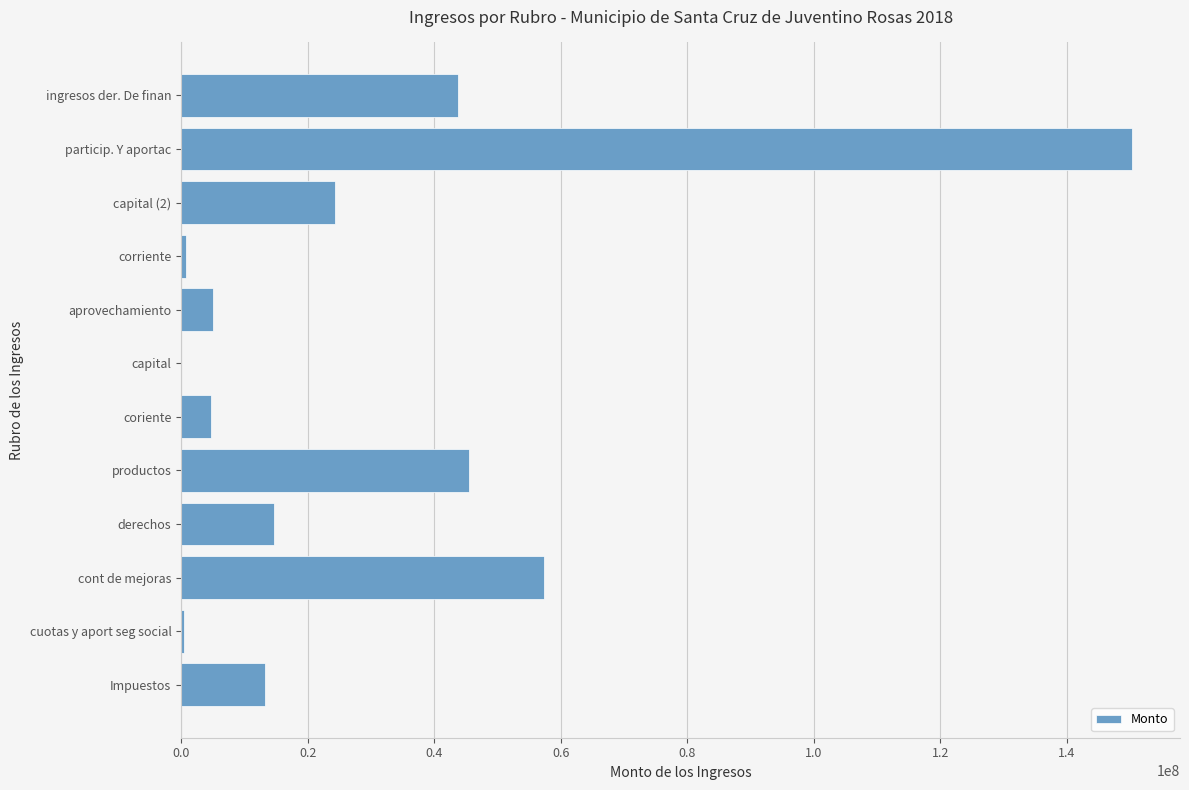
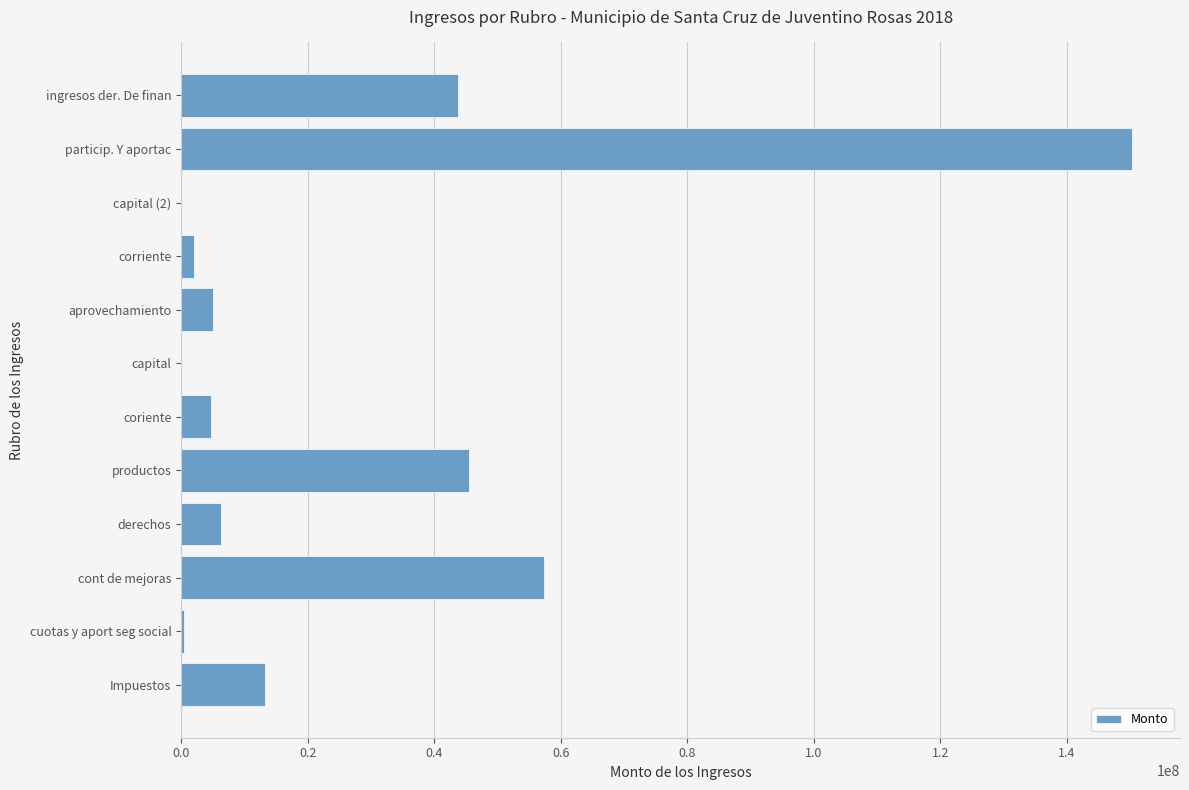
capital (2): 24000000 -> 0
corriente: 1000000 -> 2000000
derechos: 15000000 -> 6000000
